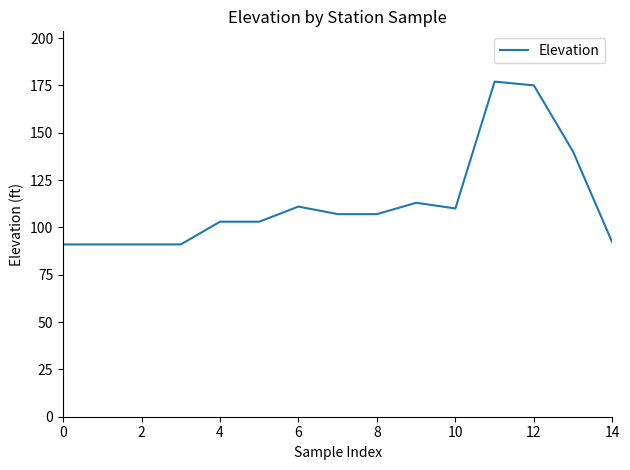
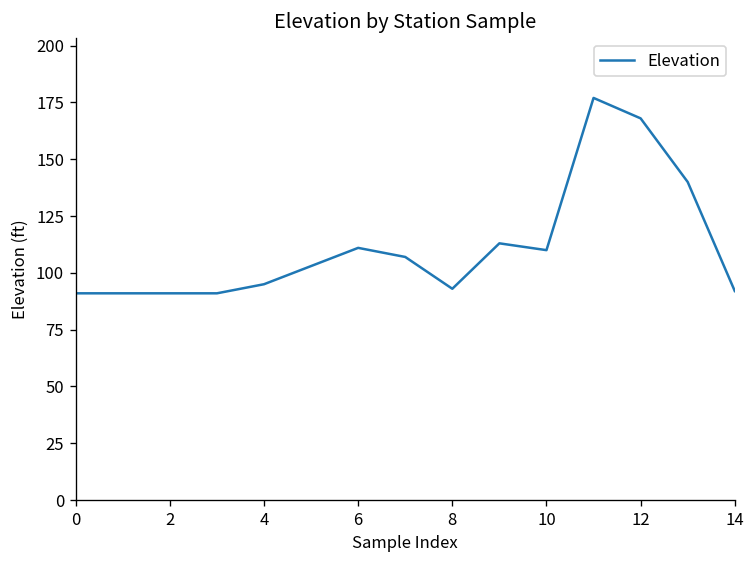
4: 103 -> 95
8: 107 -> 93
12: 175 -> 168
